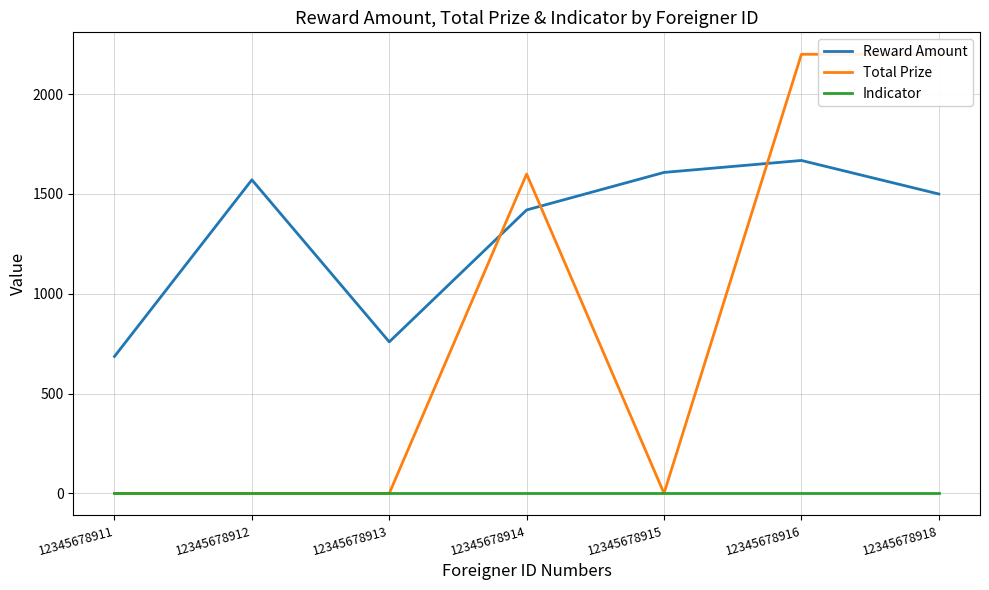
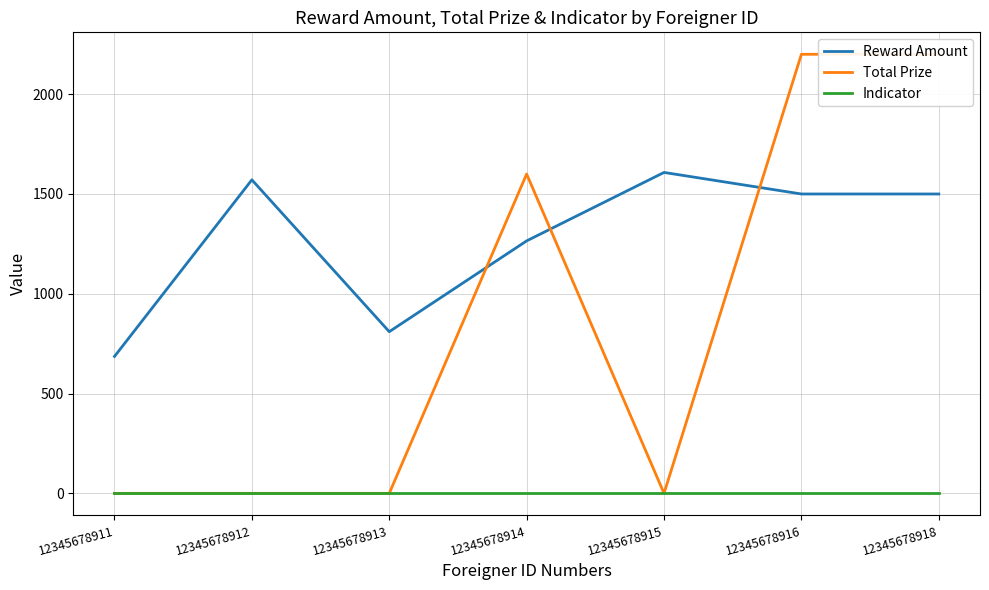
Reward Amount, 12345678913: 760 -> 810
Reward Amount, 12345678914: 1420 -> 1270
Reward Amount, 12345678916: 1670 -> 1500
